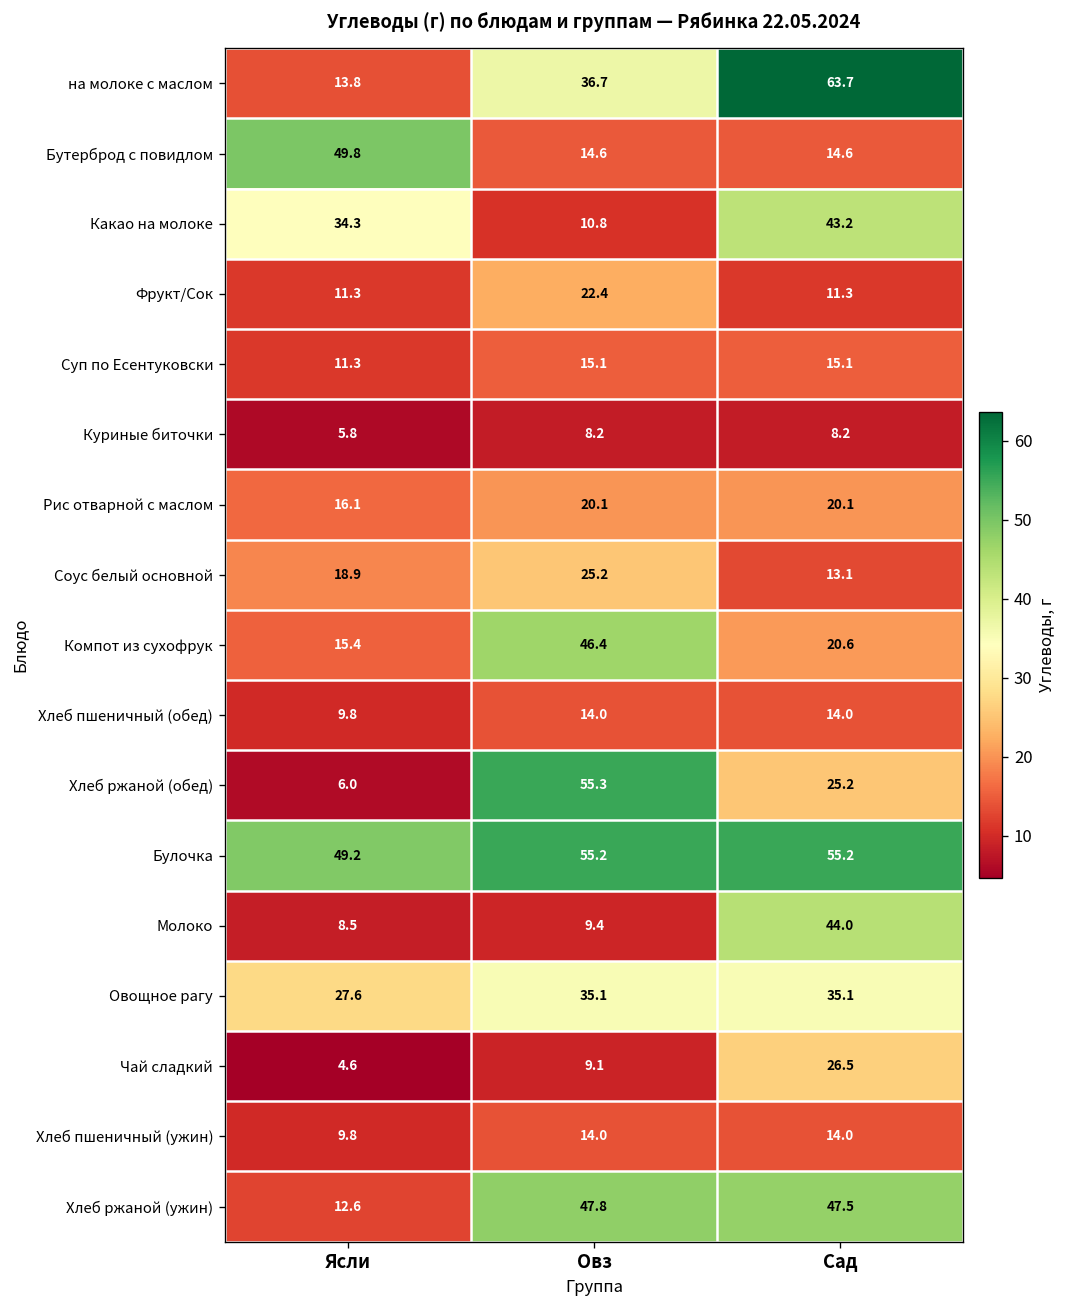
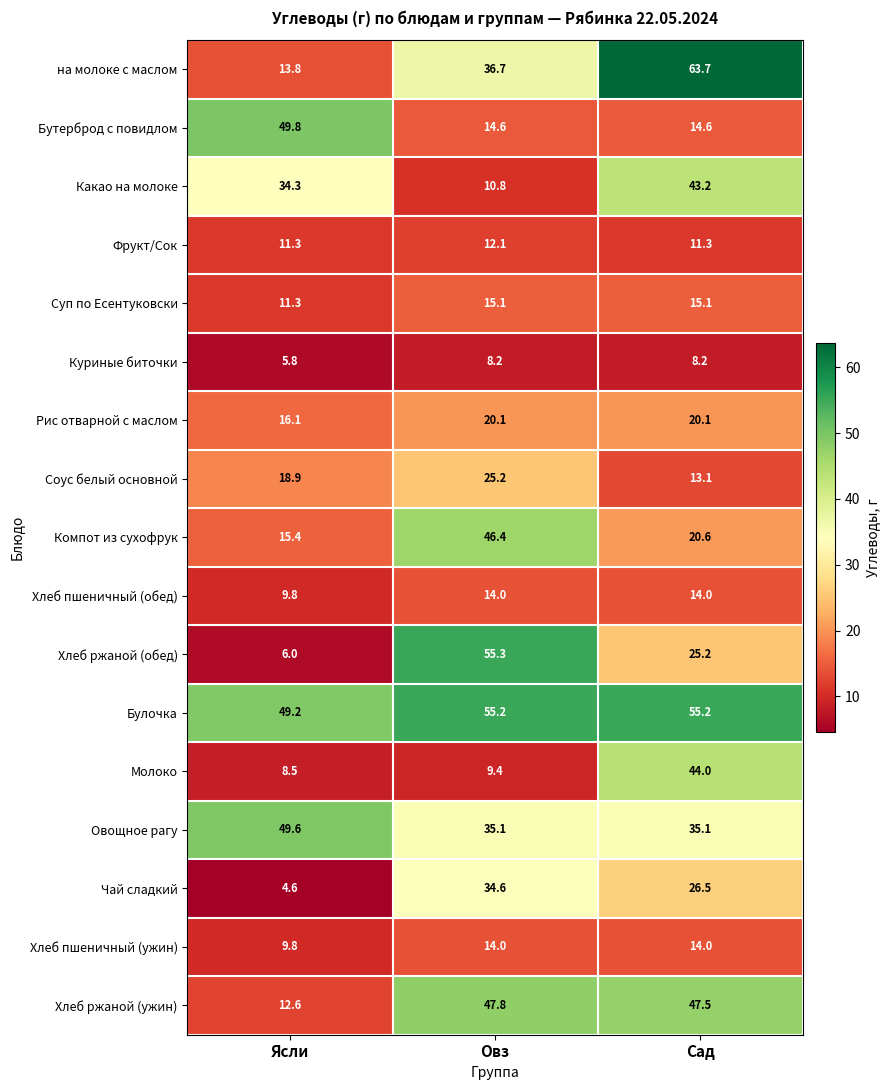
Фрукт/Сок, Овз: 22.4 -> 12.1
Овощное рагу, Ясли: 27.6 -> 49.6
Чай сладкий, Овз: 9.1 -> 34.6
